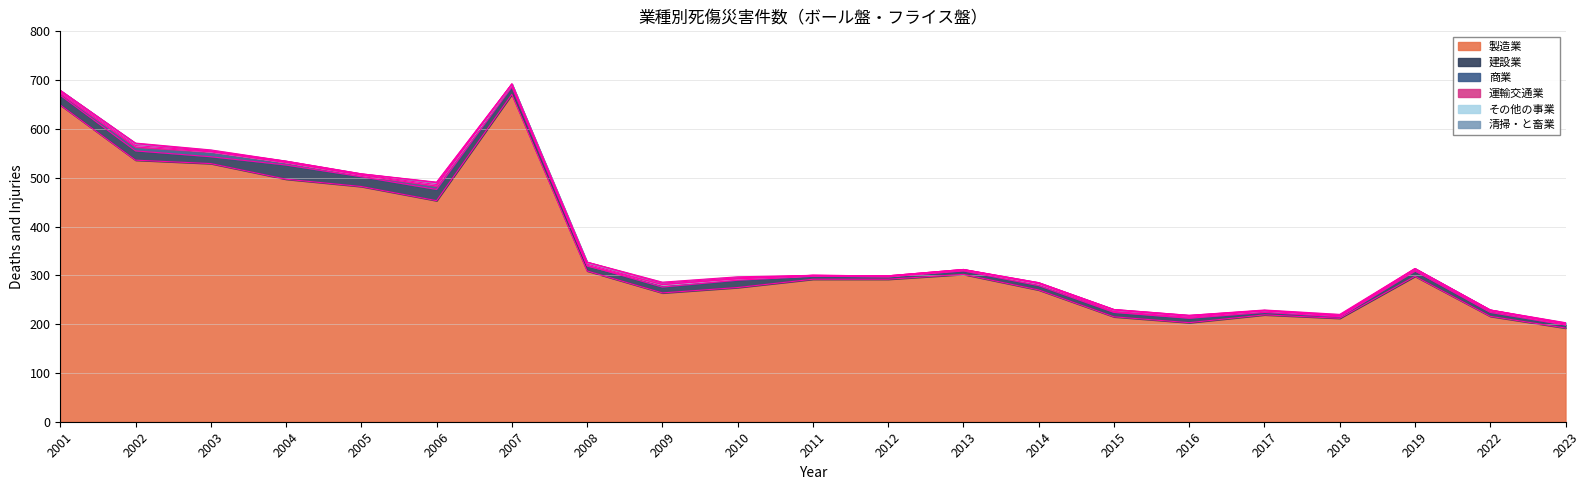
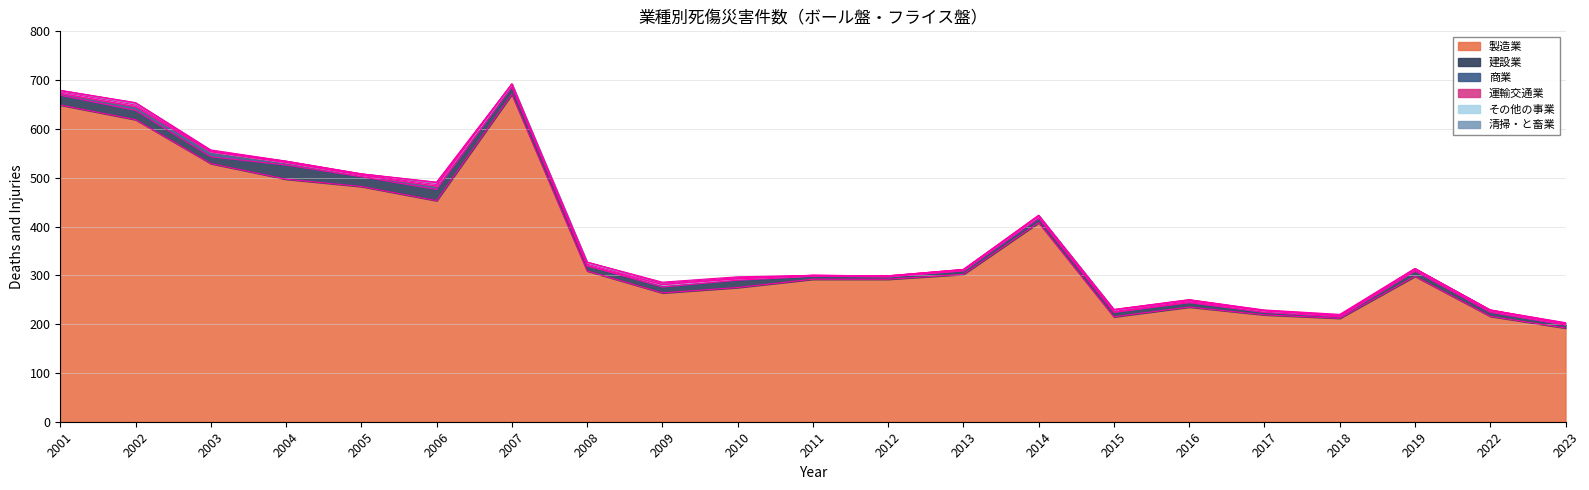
製造業, 2002: 540 -> 620
製造業, 2014: 270 -> 410
製造業, 2016: 200 -> 240
